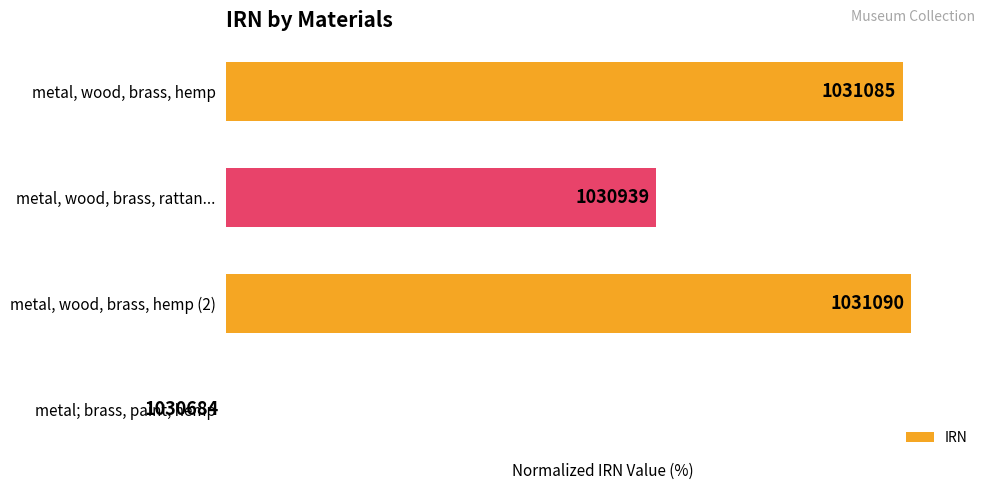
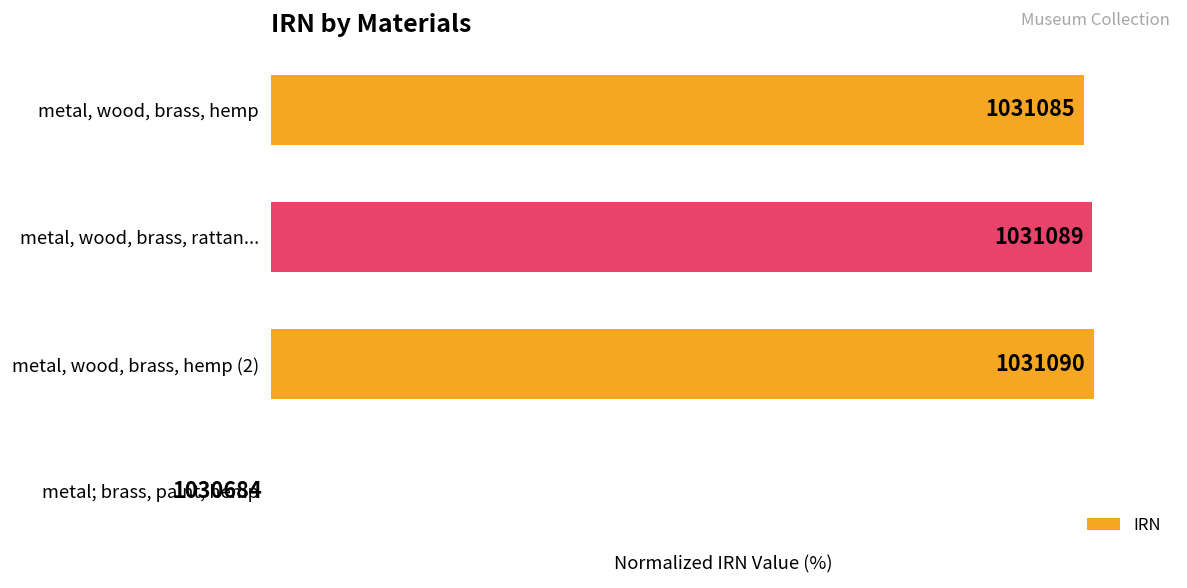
metal, wood, brass, rattan...: 1030939 -> 1031089
